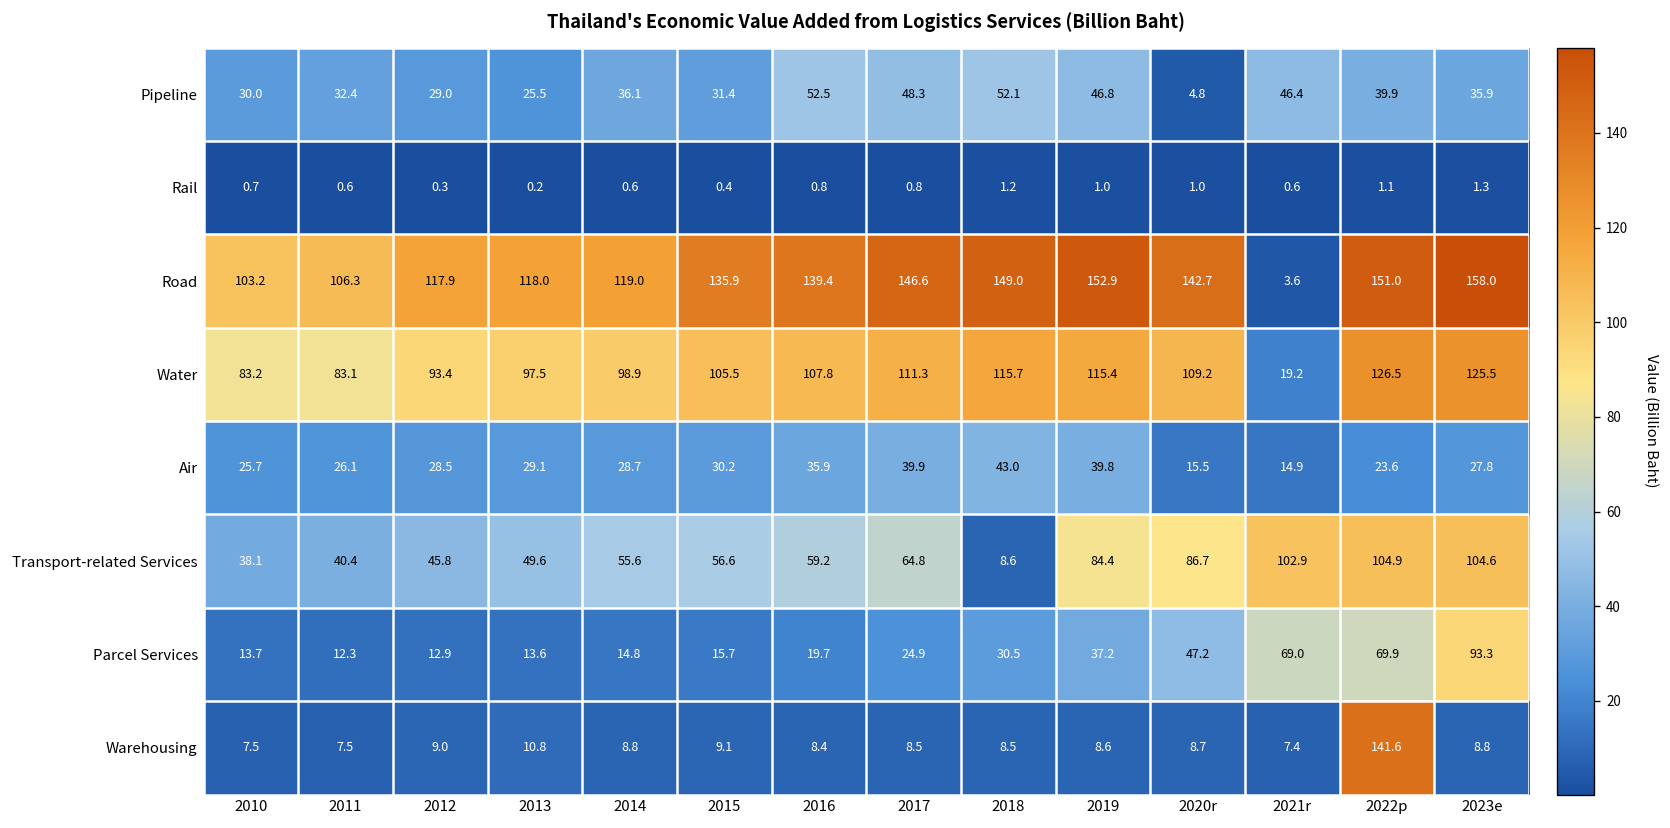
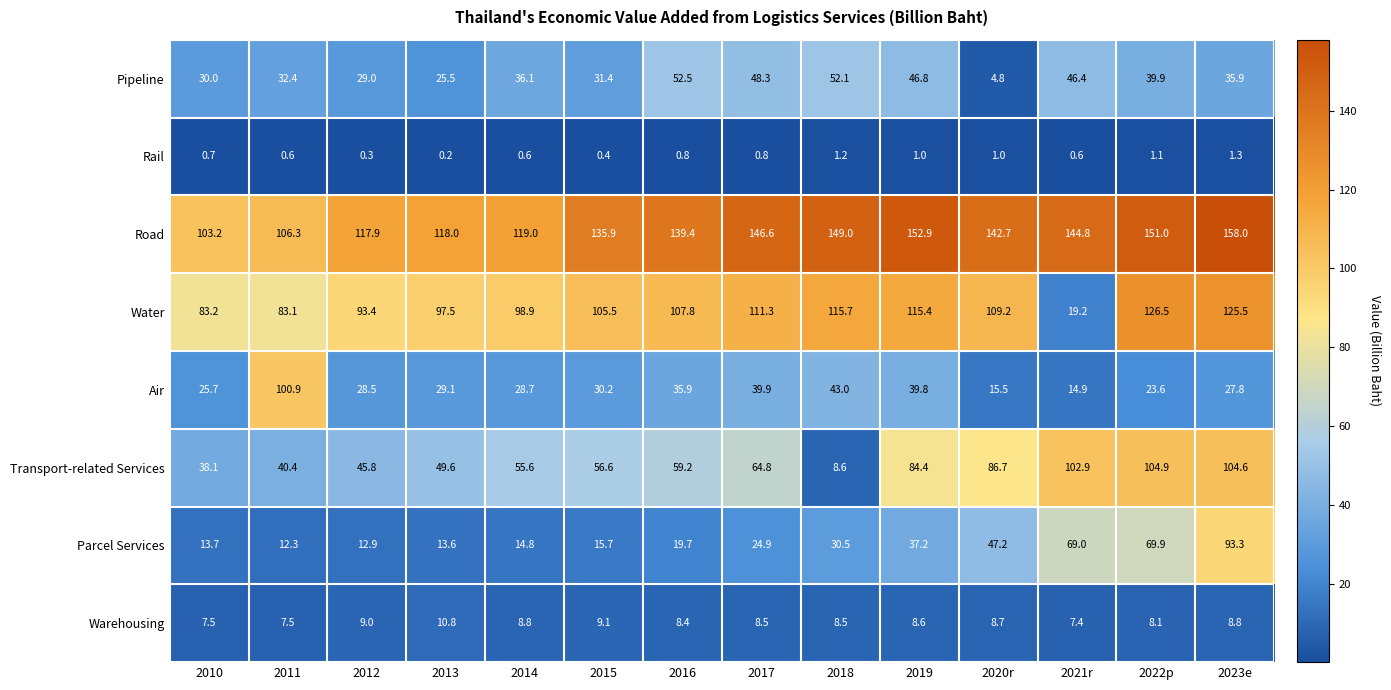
Road, 2021r: 3.6 -> 144.8
Air, 2011: 26.1 -> 100.9
Warehousing, 2022p: 141.6 -> 8.1
